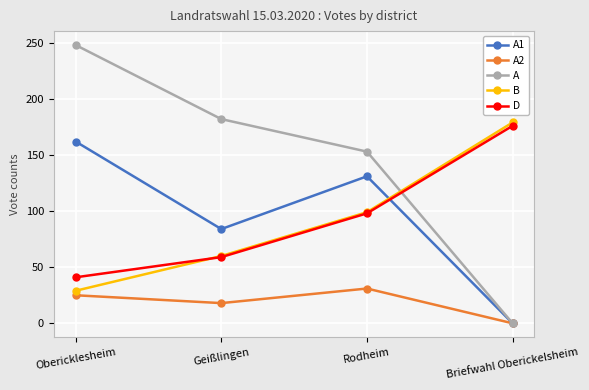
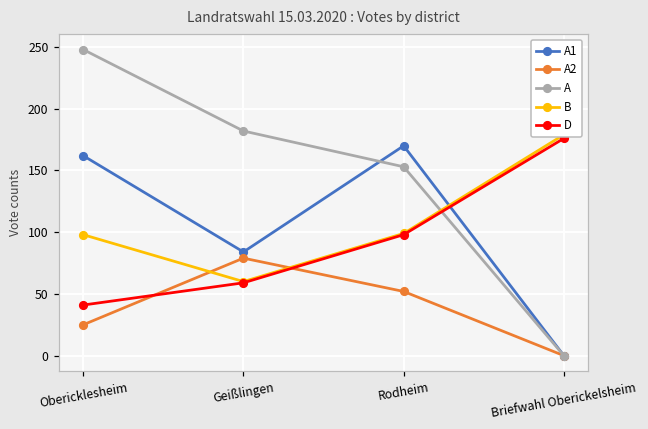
B, Obericklesheim: 29 -> 98
A2, Geißlingen: 18 -> 79
A1, Rodheim: 131 -> 170
A2, Rodheim: 31 -> 52
